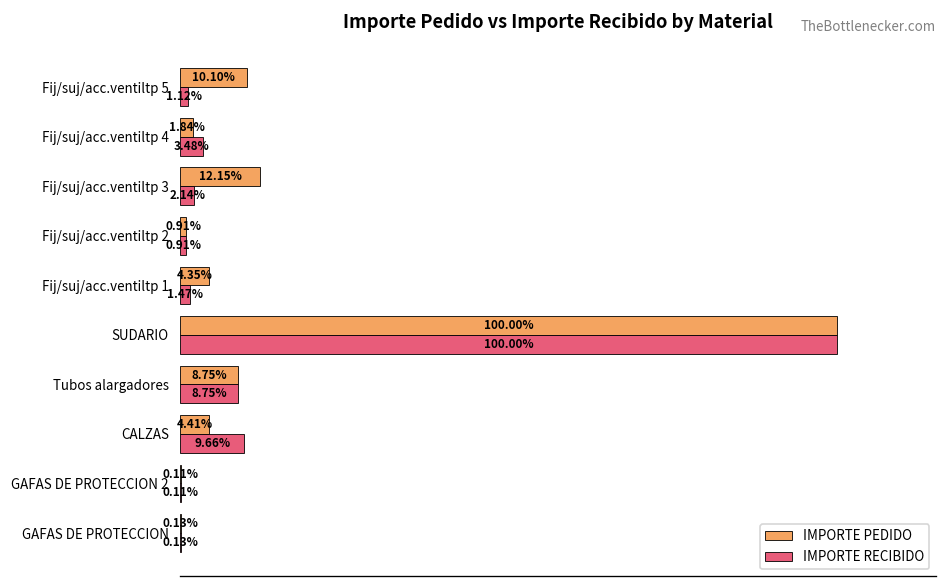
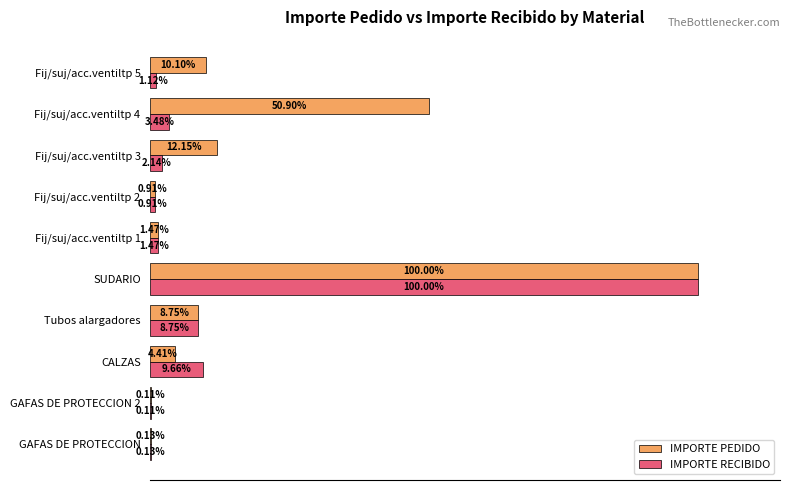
IMPORTE PEDIDO, Fij/suj/acc.ventiltp 4: 1.84% -> 50.90%
IMPORTE PEDIDO, Fij/suj/acc.ventiltp 1: 4.35% -> 1.47%
